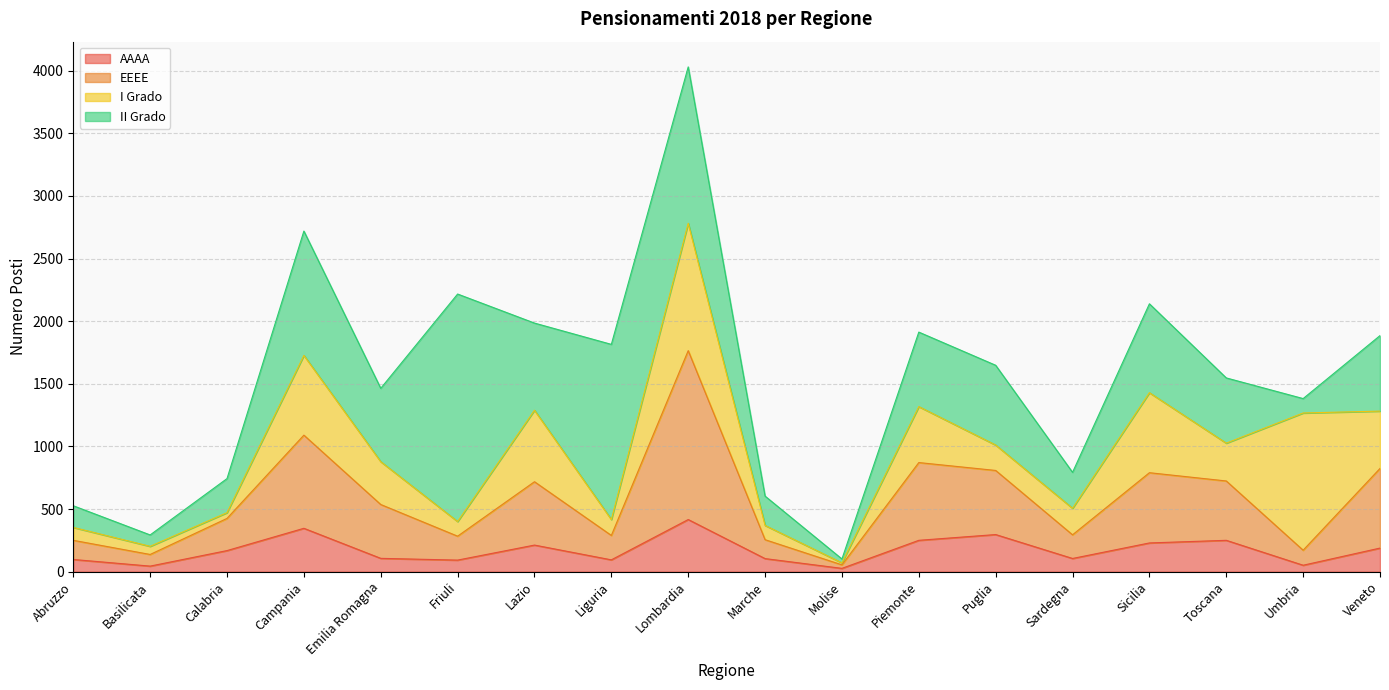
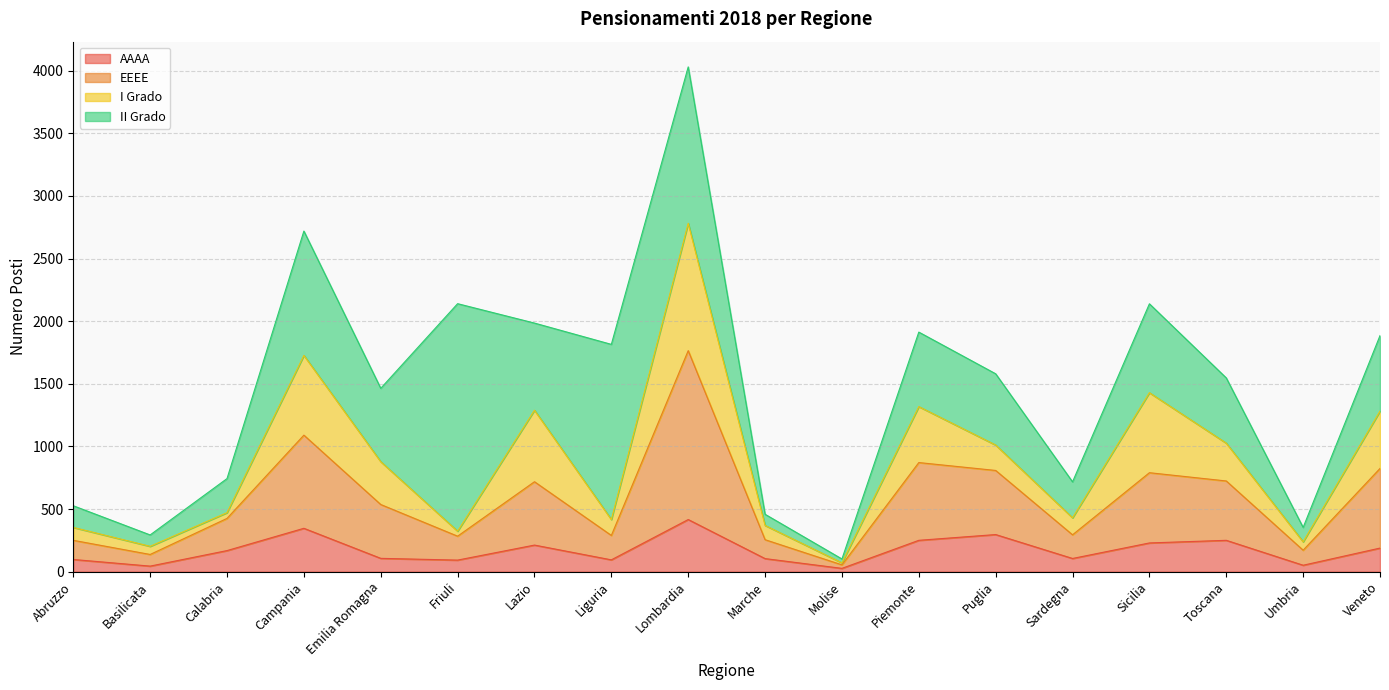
I Grado, Friuli: 120 -> 40
II Grado, Marche: 230 -> 90
II Grado, Puglia: 640 -> 570
I Grado, Sardegna: 210 -> 140
I Grado, Umbria: 1100 -> 70
